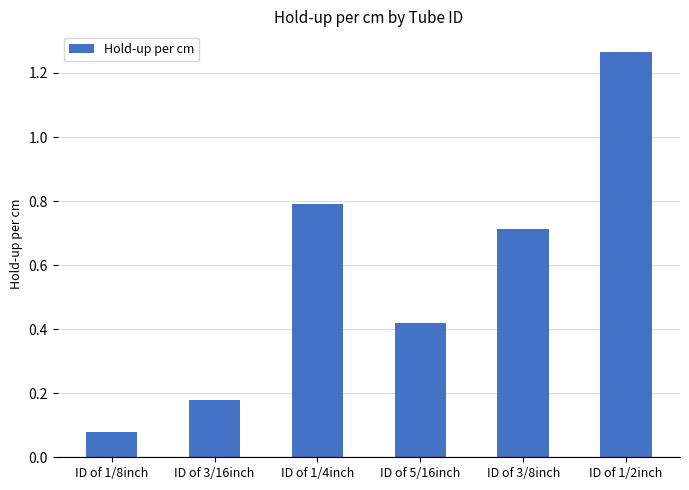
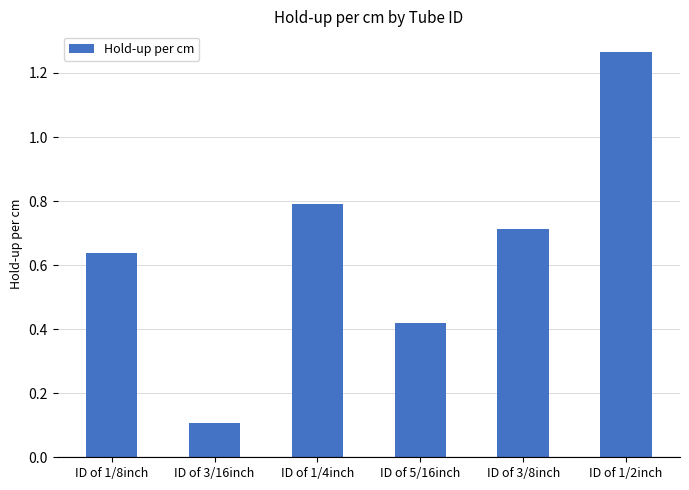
ID of 1/8inch: 0.08 -> 0.64
ID of 3/16inch: 0.18 -> 0.11
